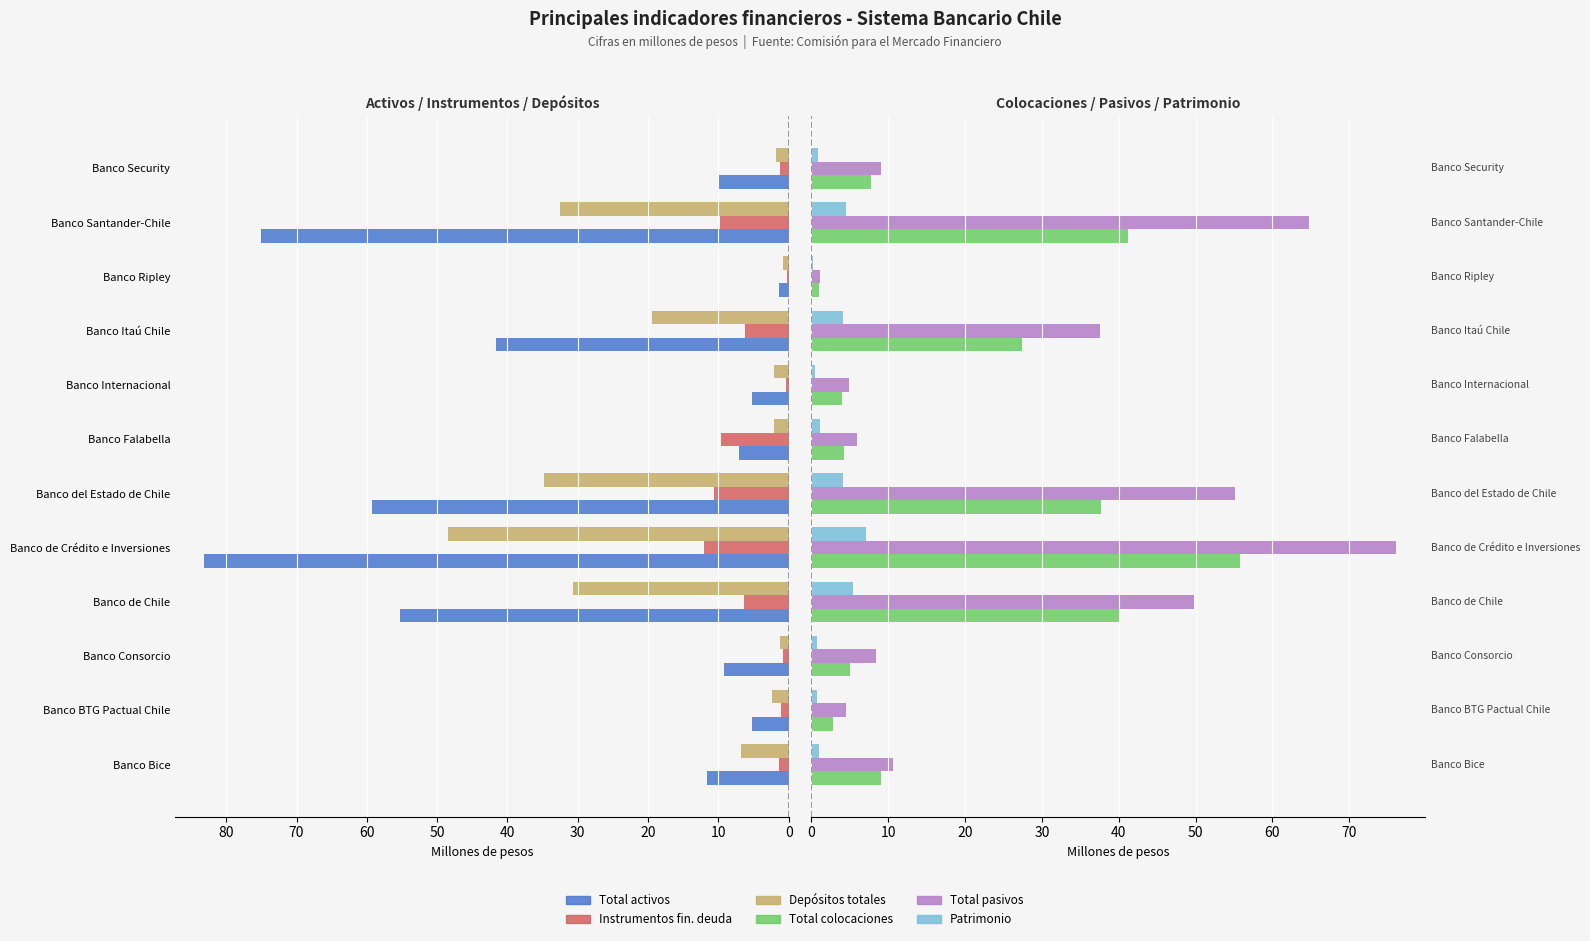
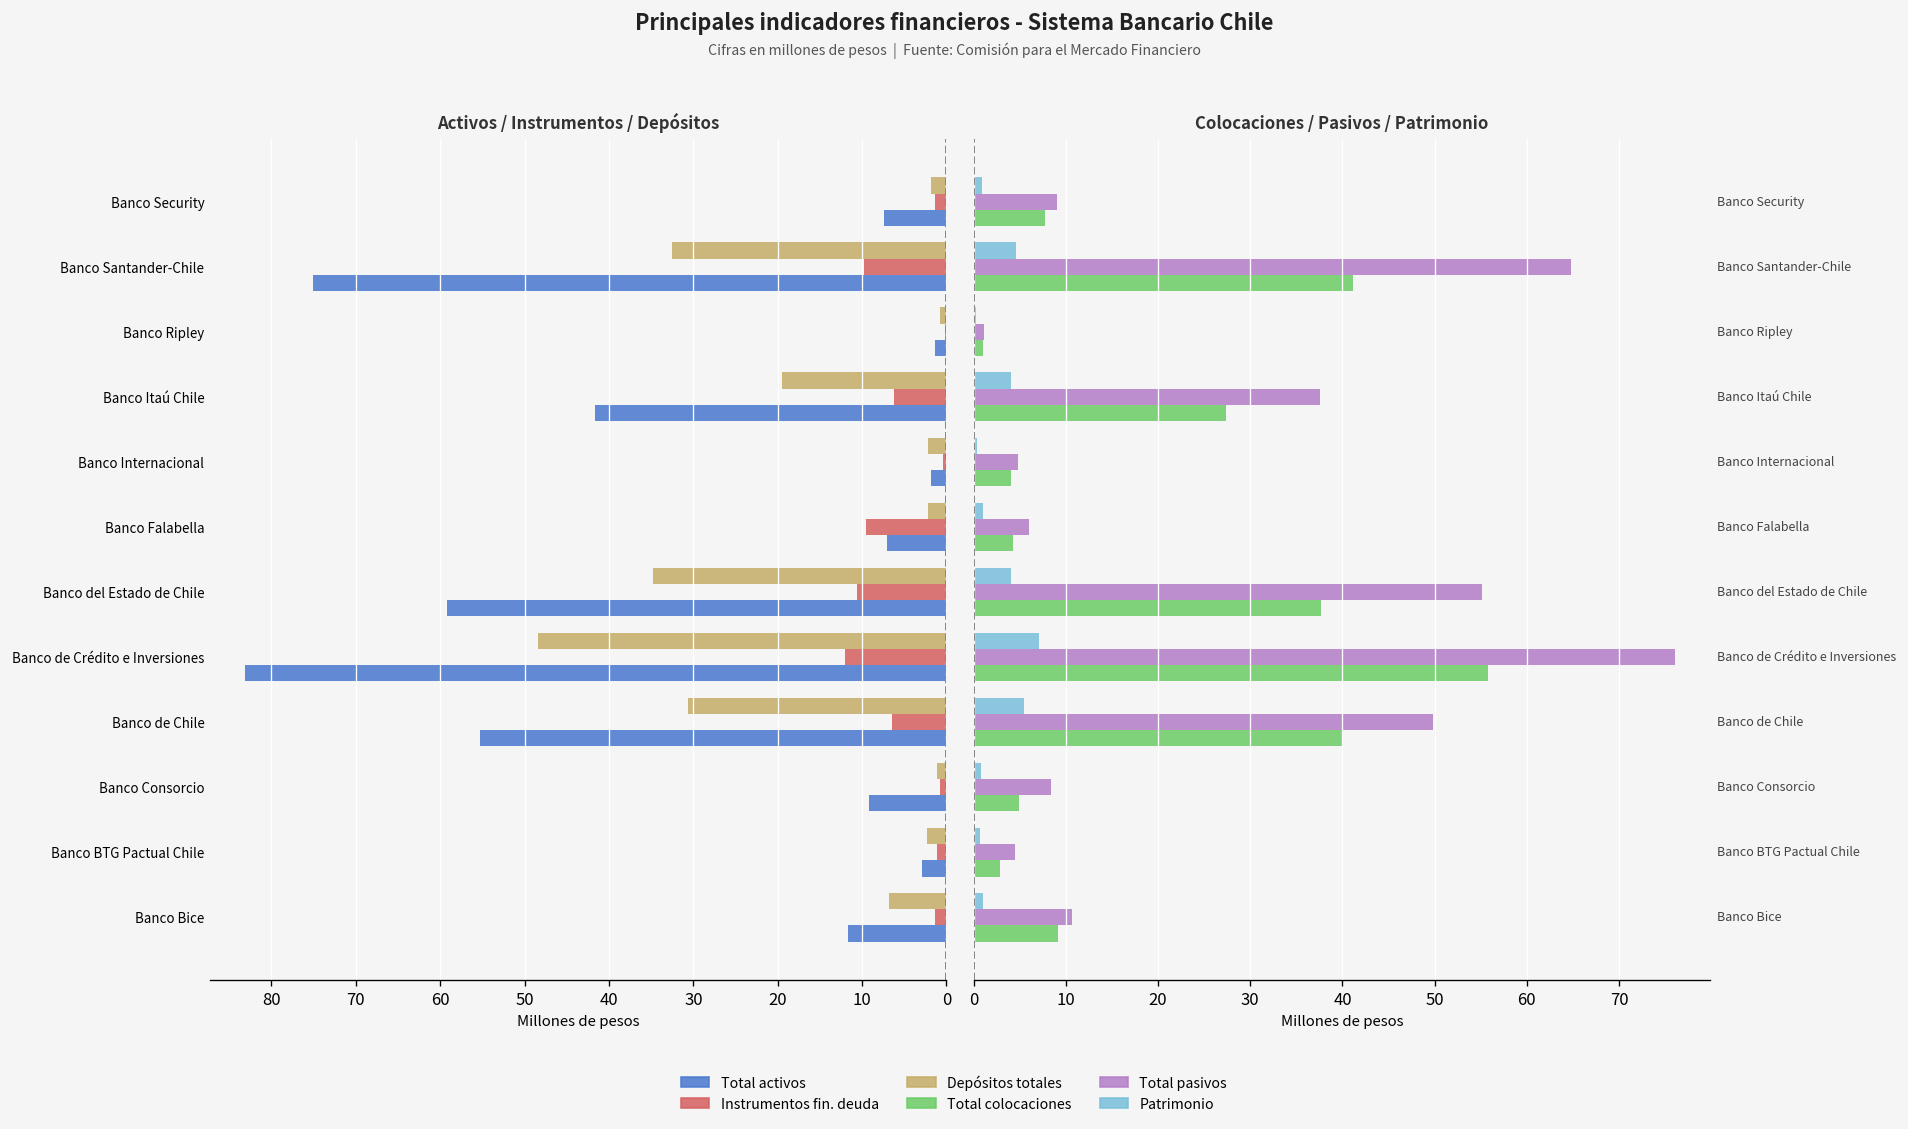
Activos / Instrumentos / Depósitos, Total activos, Banco Security: 10 -> 7
Activos / Instrumentos / Depósitos, Total activos, Banco Internacional: 5 -> 2
Activos / Instrumentos / Depósitos, Total activos, Banco BTG Pactual Chile: 5 -> 3
